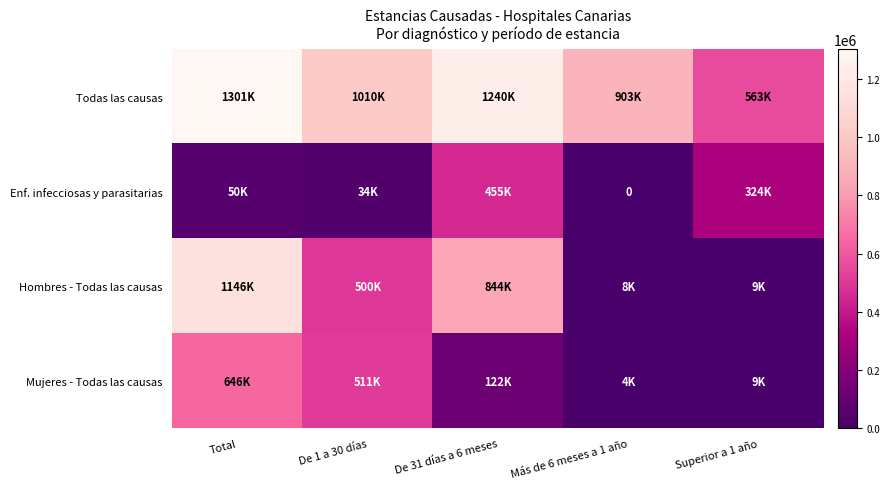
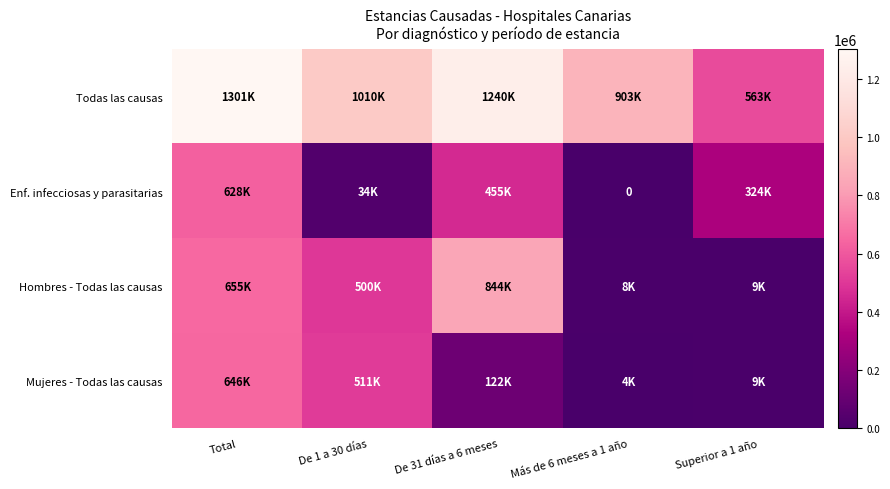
Enf. infecciosas y parasitarias, Total: 50K -> 628K
Hombres - Todas las causas, Total: 1146K -> 655K
